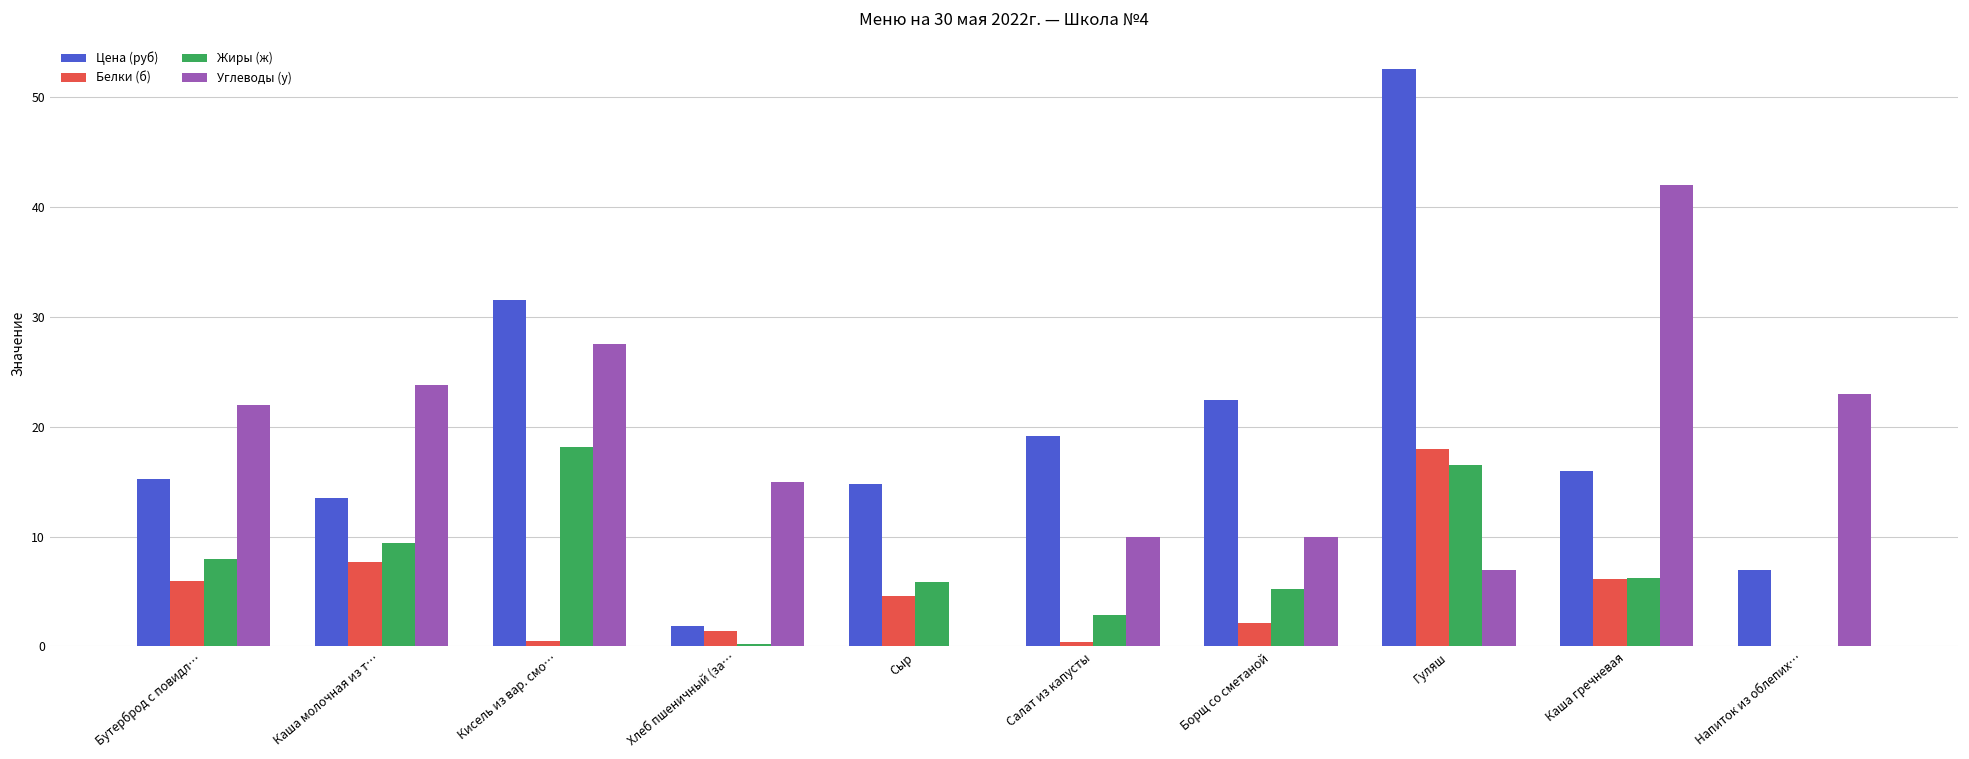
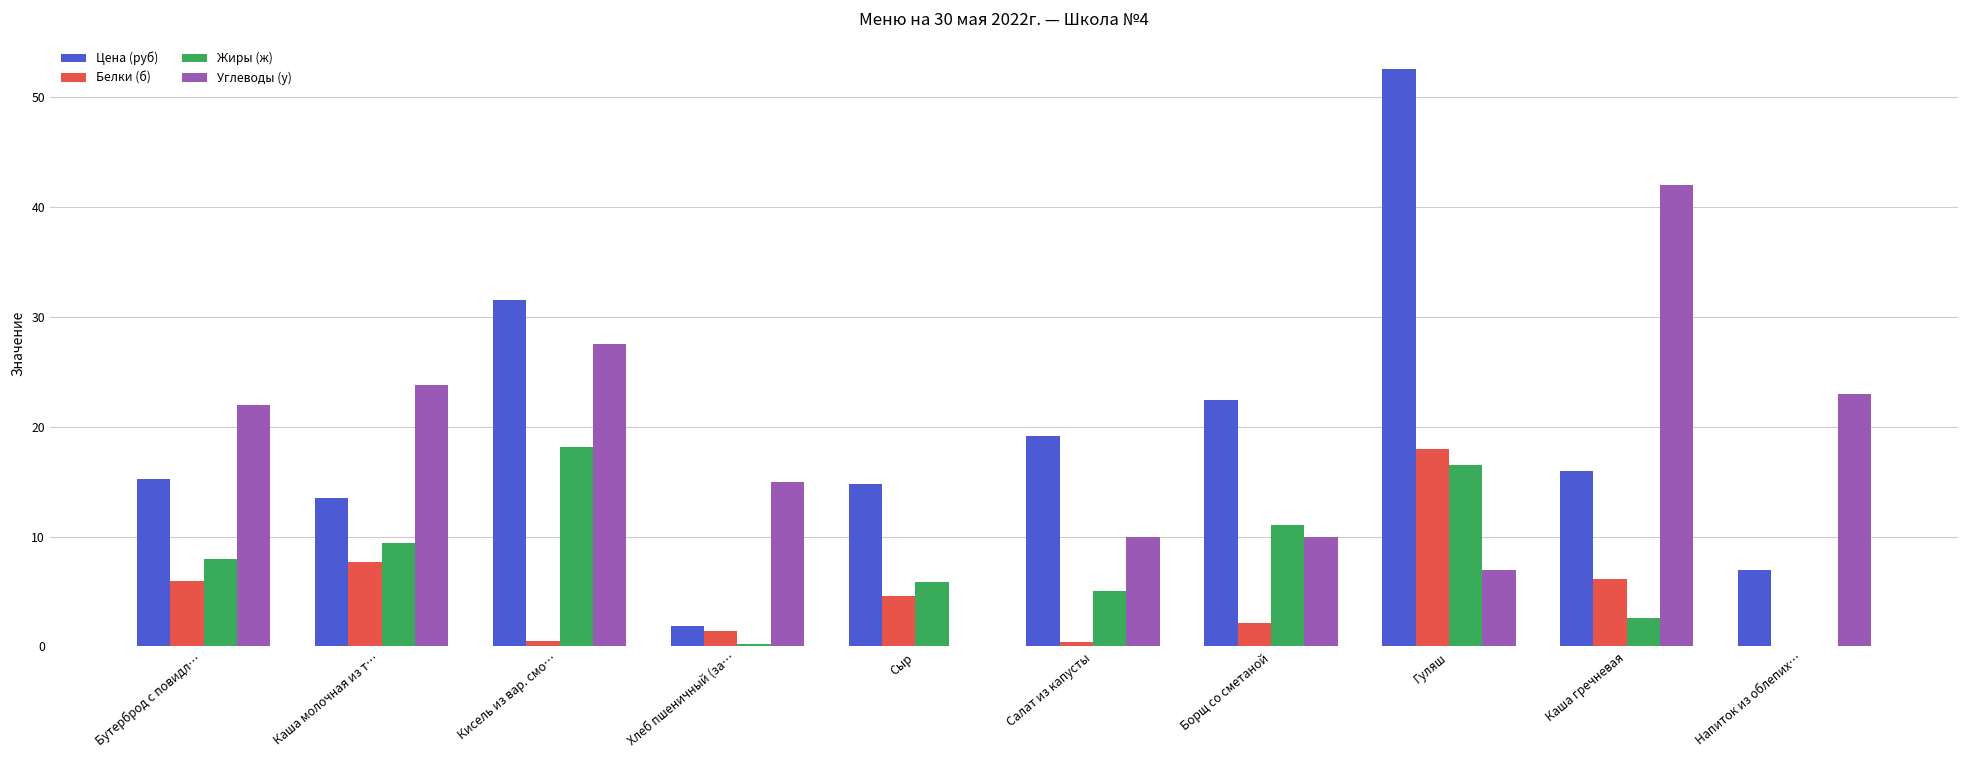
Жиры (ж), Салат из капусты: 3 -> 5
Жиры (ж), Борщ со сметаной: 5 -> 11
Жиры (ж), Каша гречневая: 6 -> 3
